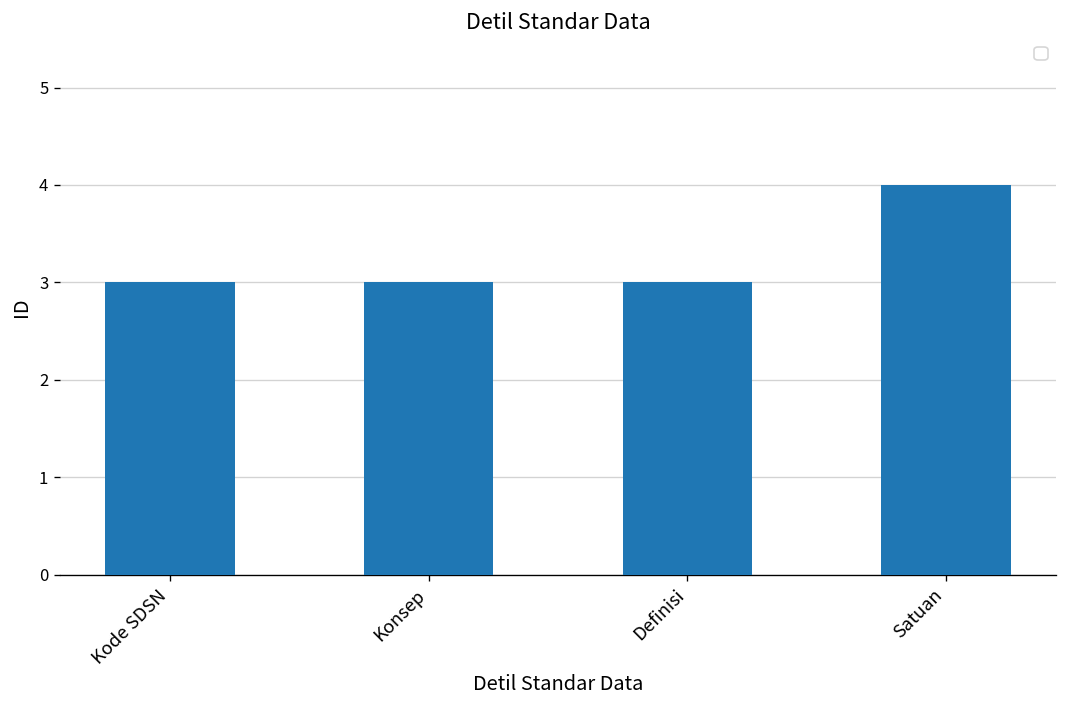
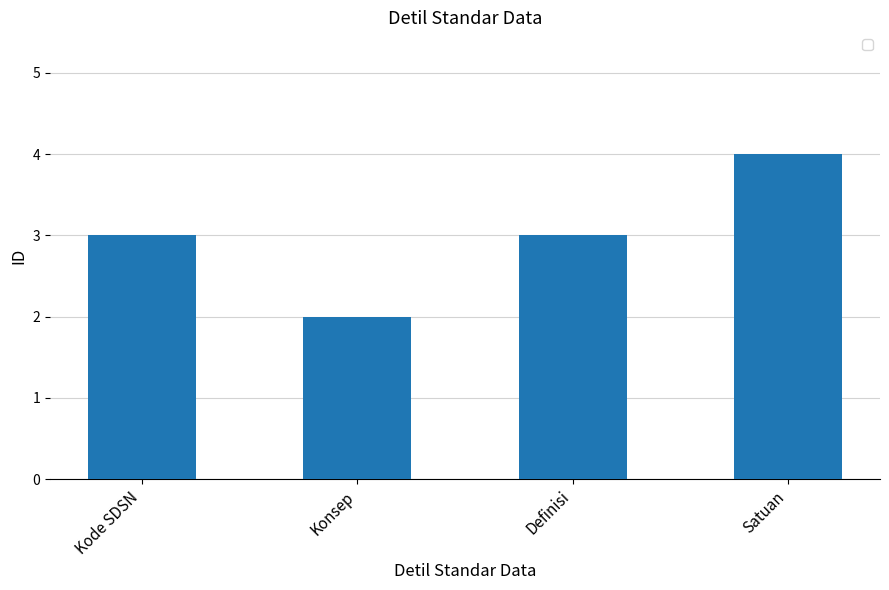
Konsep: 3 -> 2
